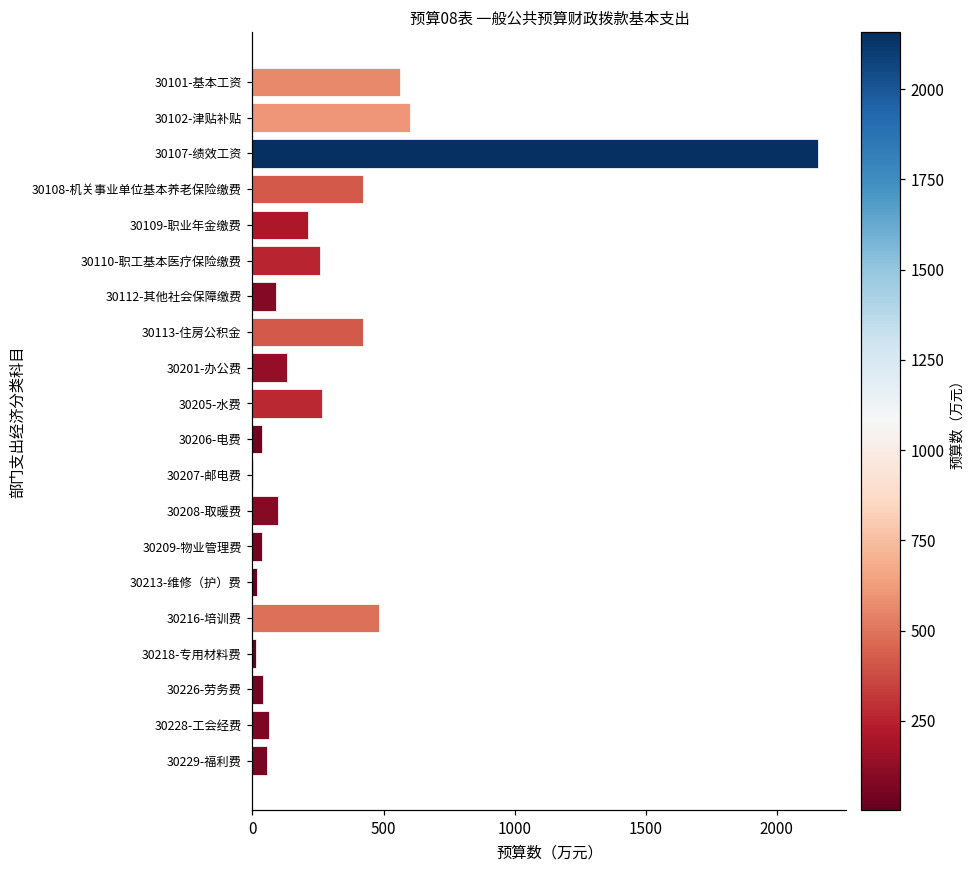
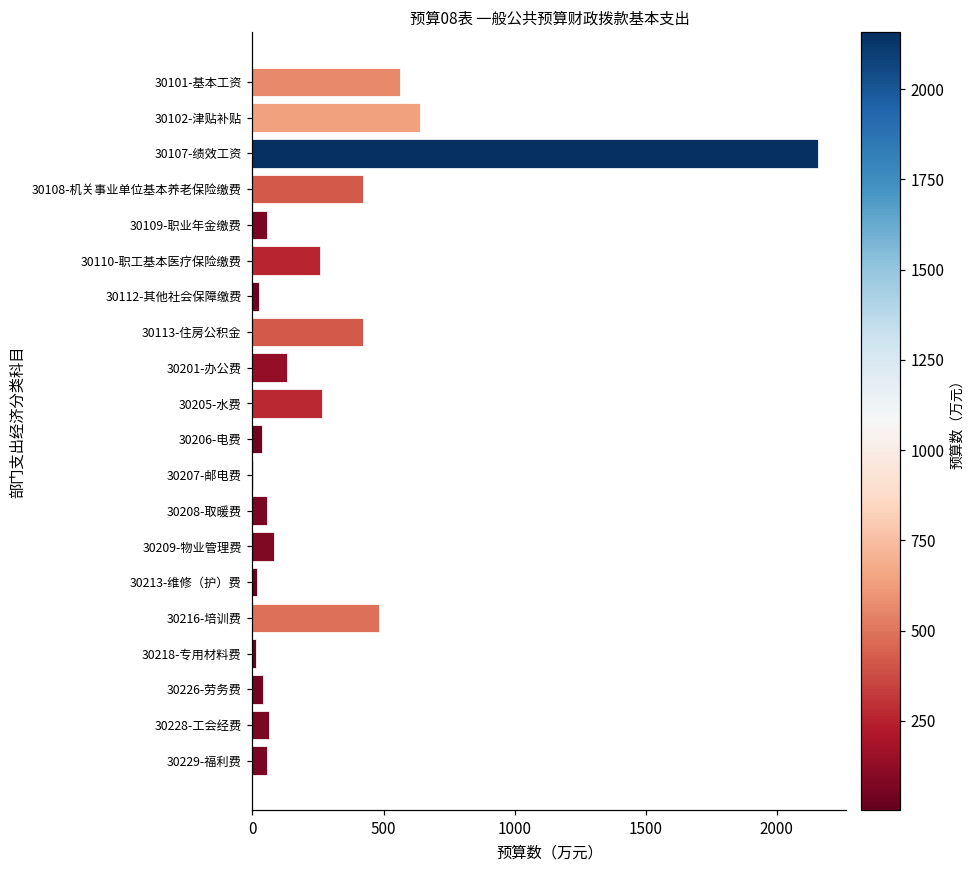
30102-津贴补贴: 600 -> 640
30109-职业年金缴费: 210 -> 60
30112-其他社会保障缴费: 90 -> 30
30208-取暖费: 100 -> 50
30209-物业管理费: 40 -> 80
